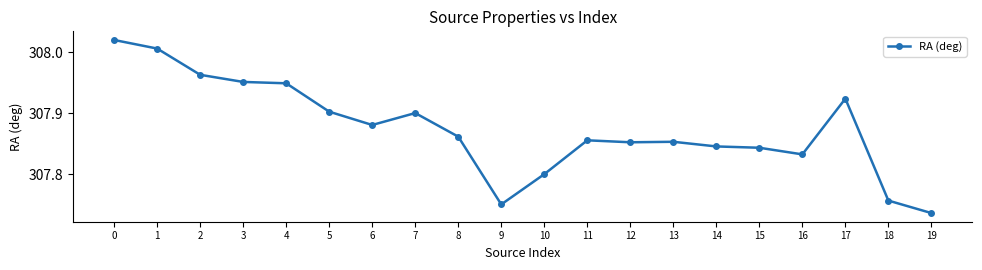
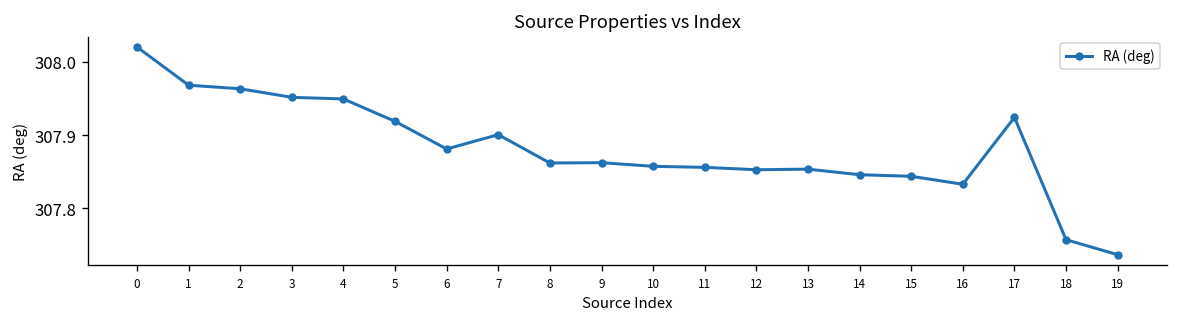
1: 308.01 -> 307.97
5: 307.90 -> 307.92
9: 307.75 -> 307.86
10: 307.80 -> 307.86
